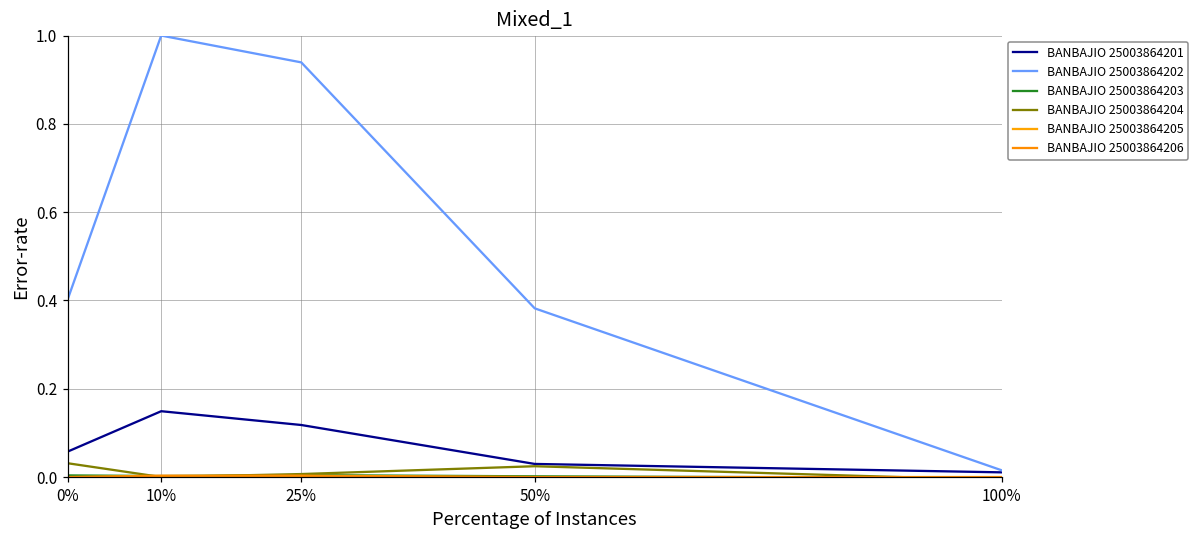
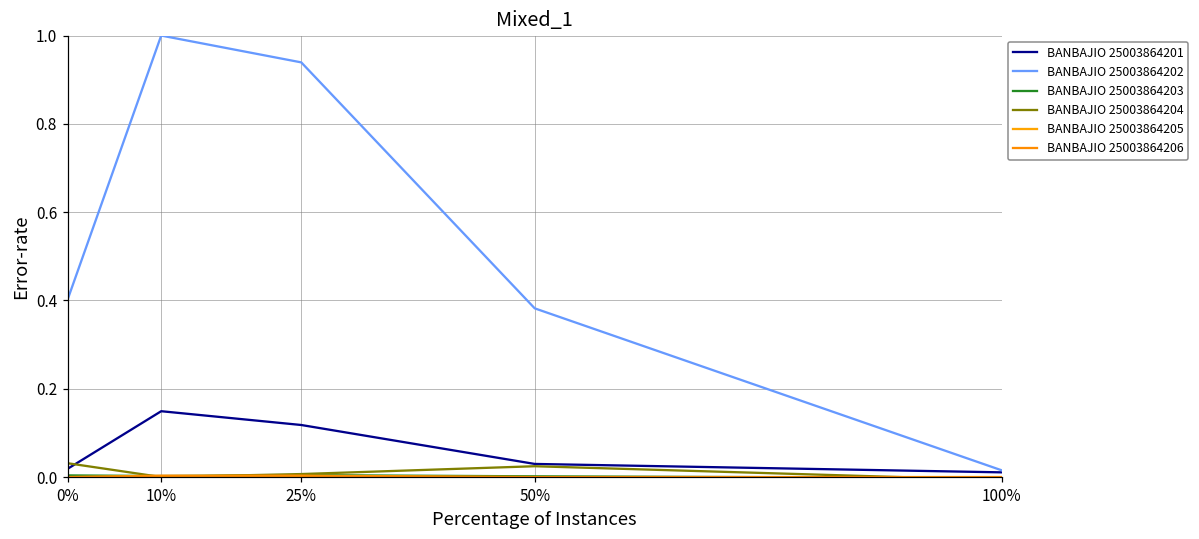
BANBAJIO 25003864201, 0%: 0.06 -> 0.02
